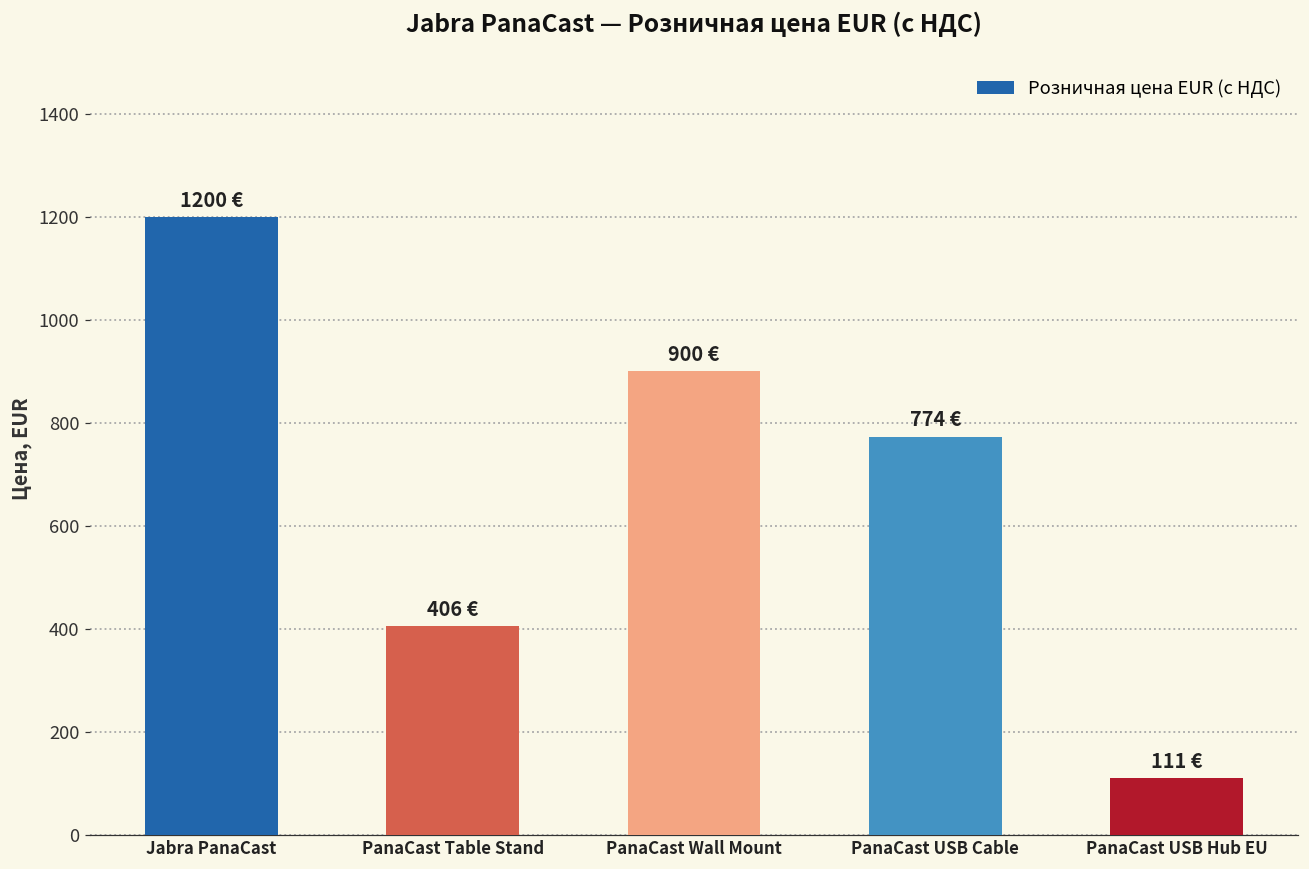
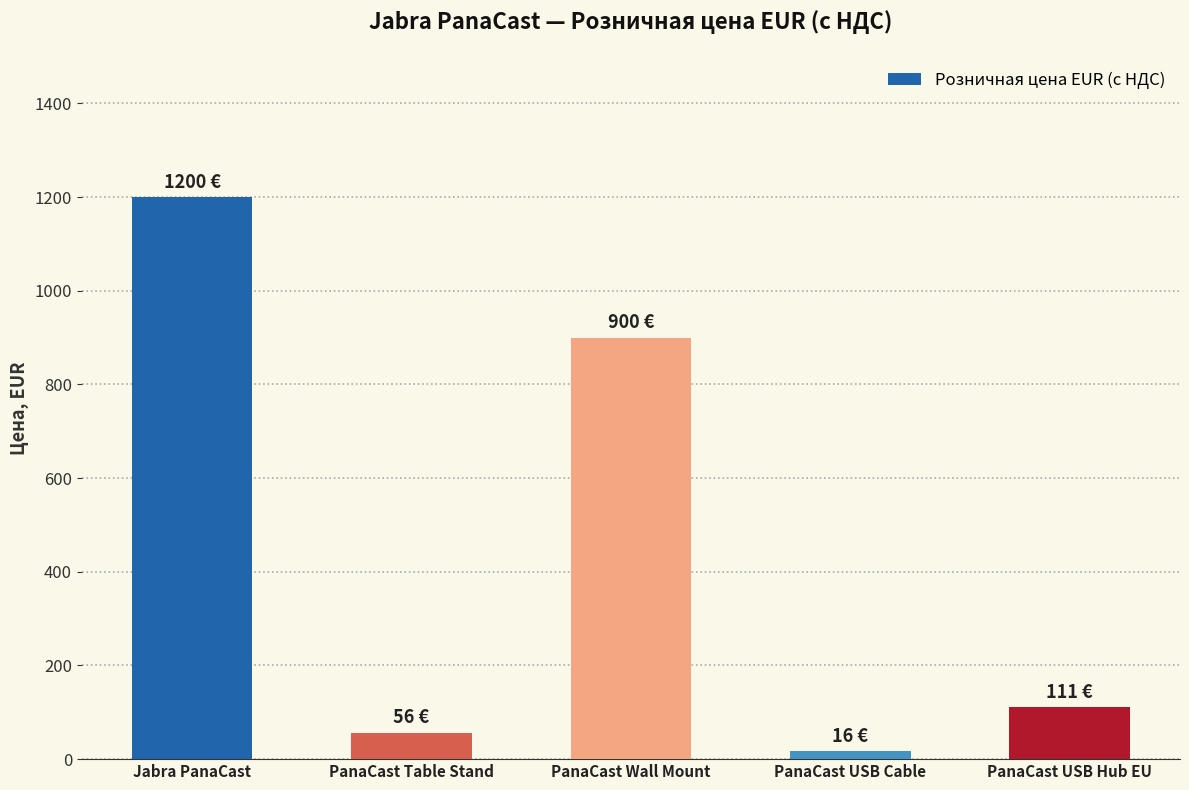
PanaCast Table Stand: 406 -> 56
PanaCast USB Cable: 774 -> 16
